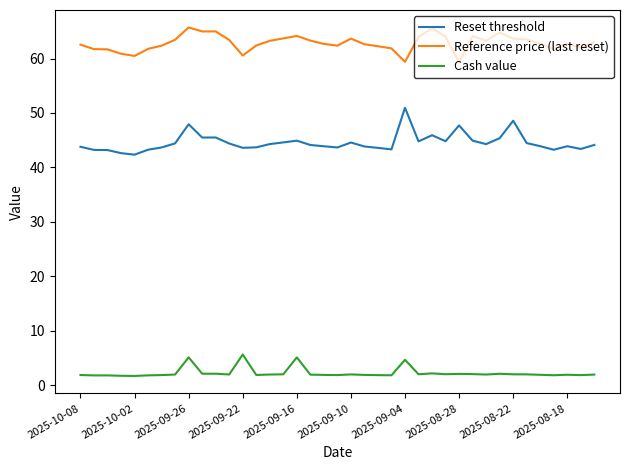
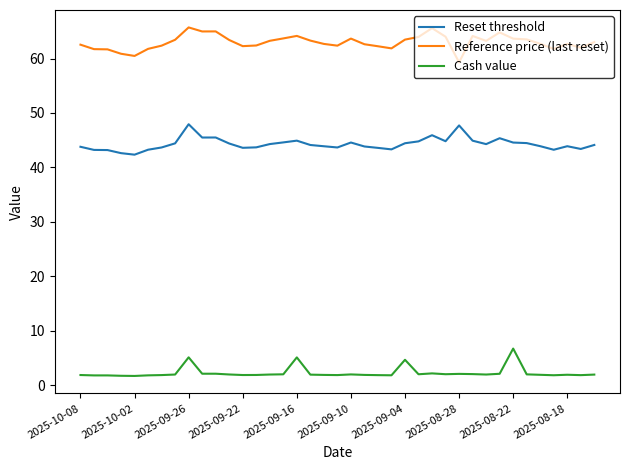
Reference price (last reset), 2025-09-22: 61 -> 62
Cash value, 2025-09-22: 6 -> 2
Reset threshold, 2025-09-04: 51 -> 44
Reference price (last reset), 2025-09-04: 59 -> 63
Reset threshold, 2025-08-22: 49 -> 45
Cash value, 2025-08-22: 2 -> 7
